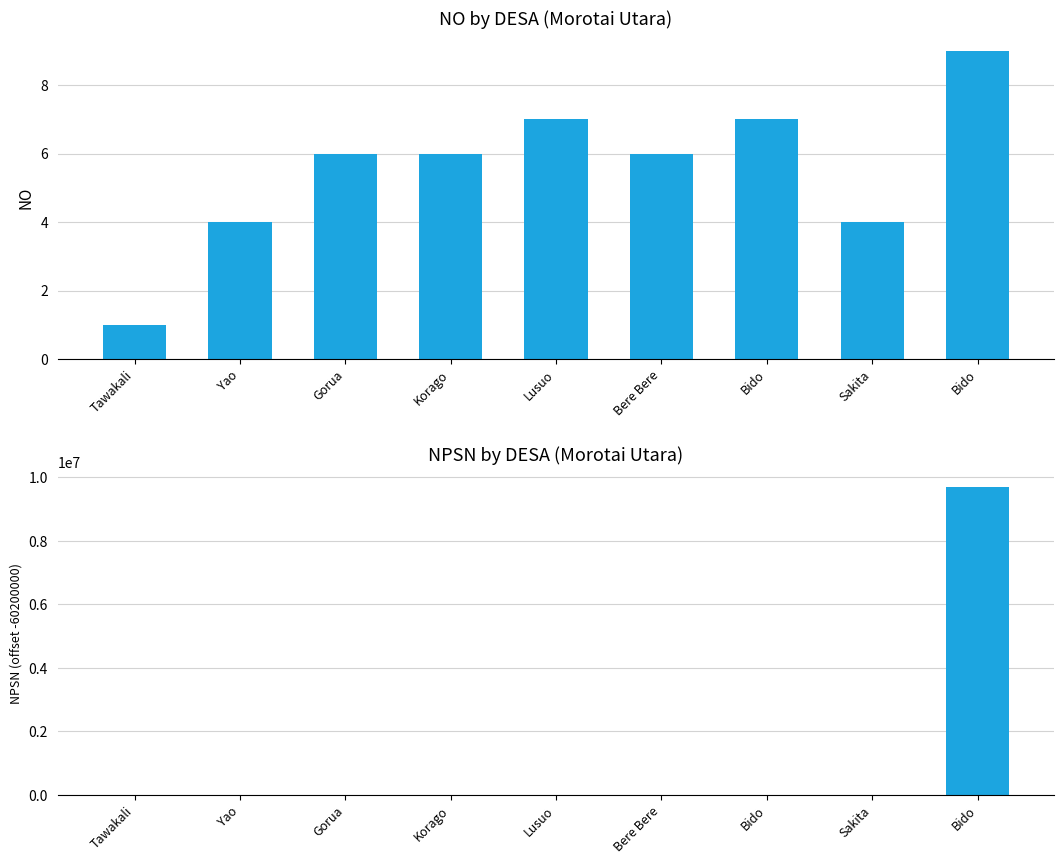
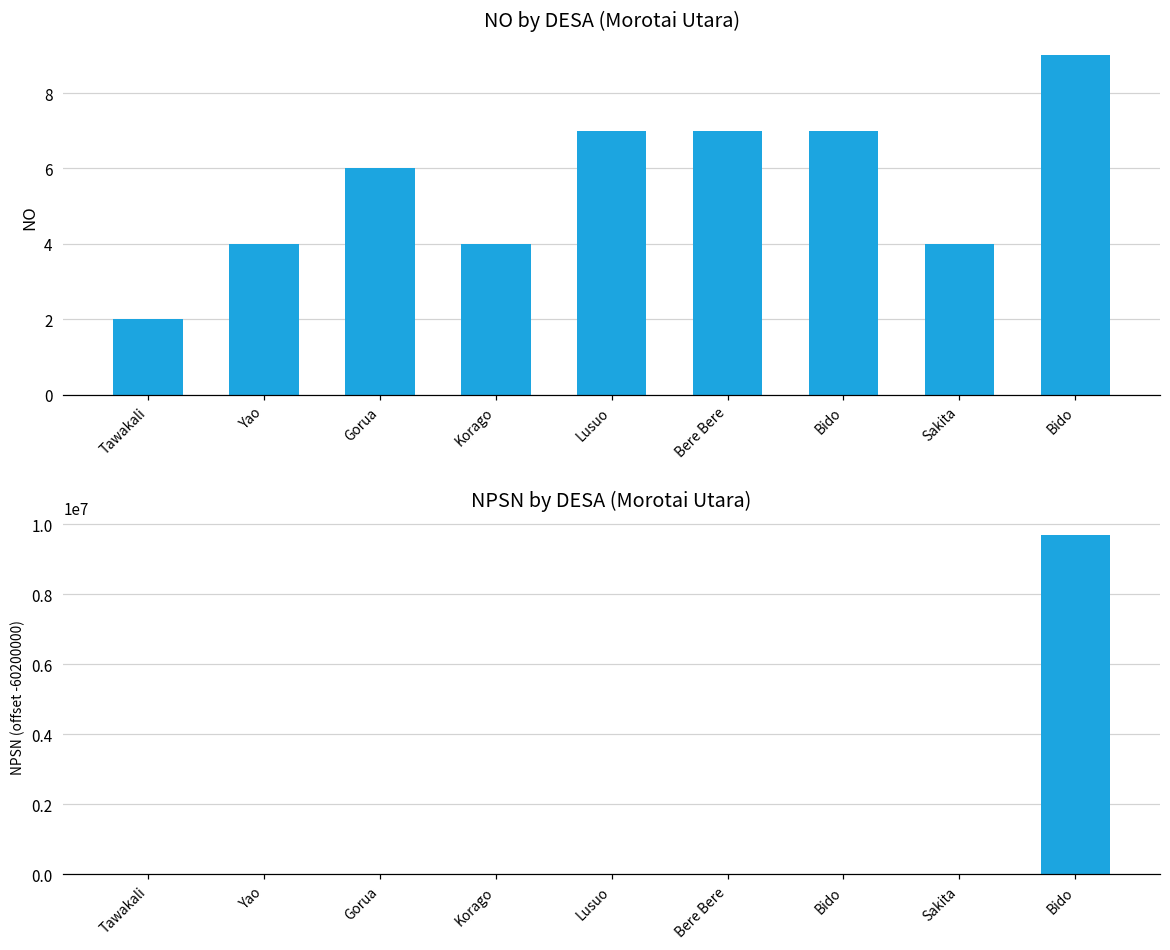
NO by DESA (Morotai Utara), Tawakali: 1 -> 2
NO by DESA (Morotai Utara), Korago: 6 -> 4
NO by DESA (Morotai Utara), Bere Bere: 6 -> 7
